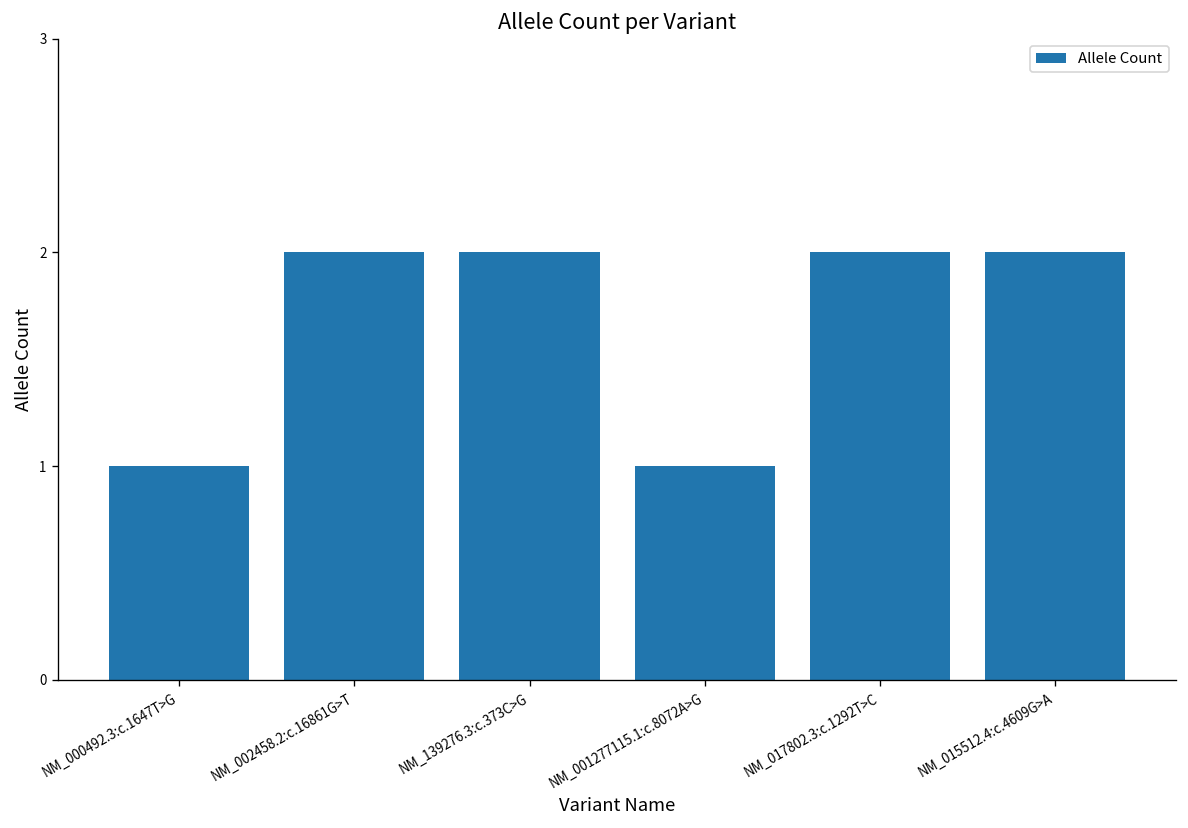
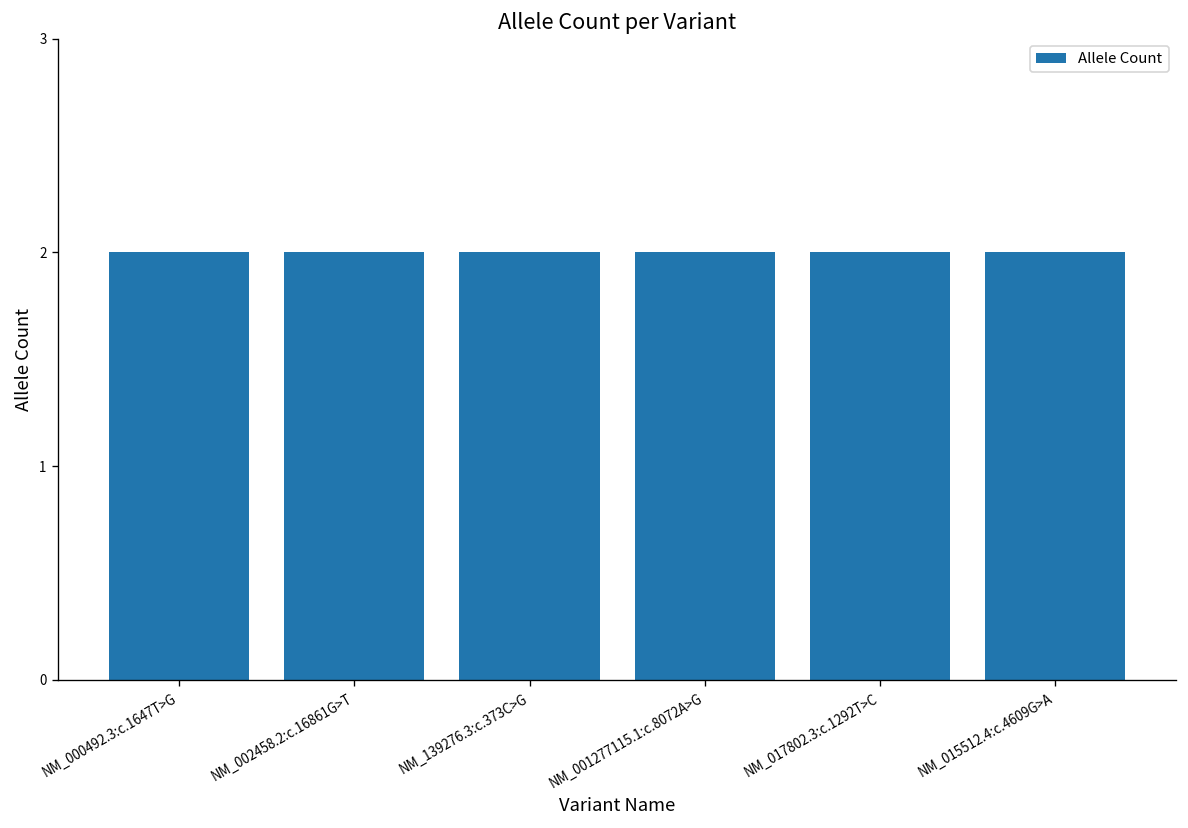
NM_000492.3:c.1647T>G: 1 -> 2
NM_001277115.1:c.8072A>G: 1 -> 2
